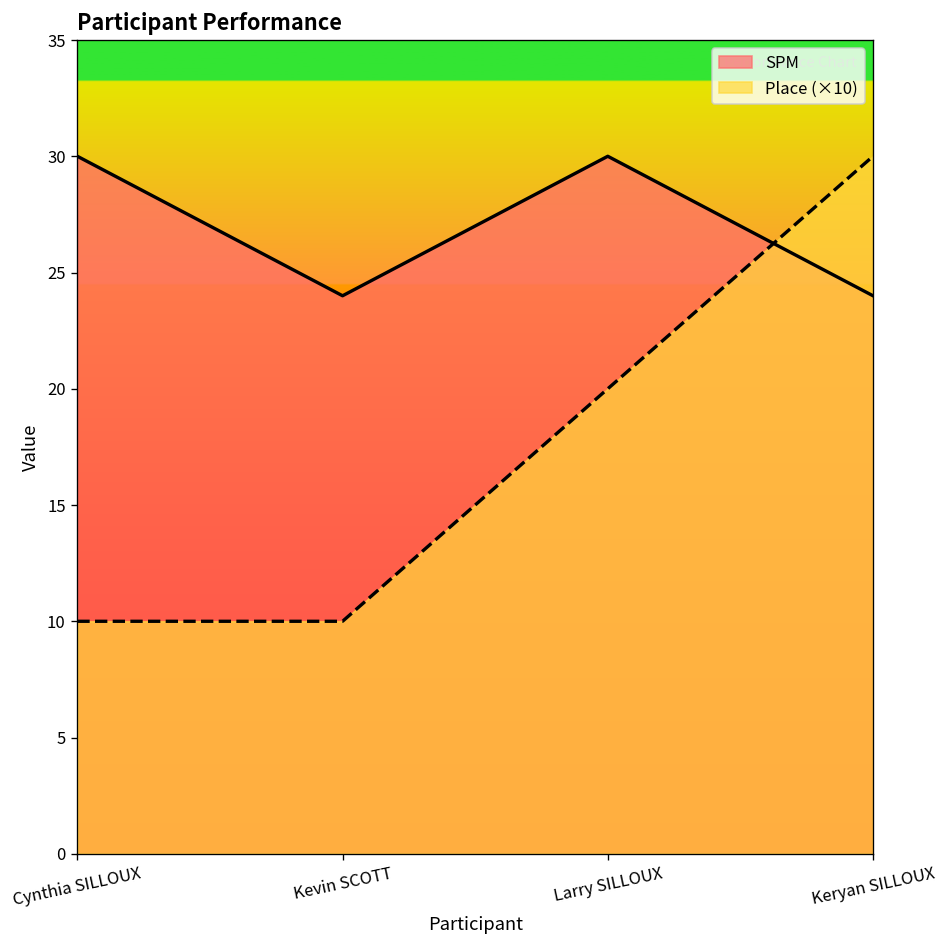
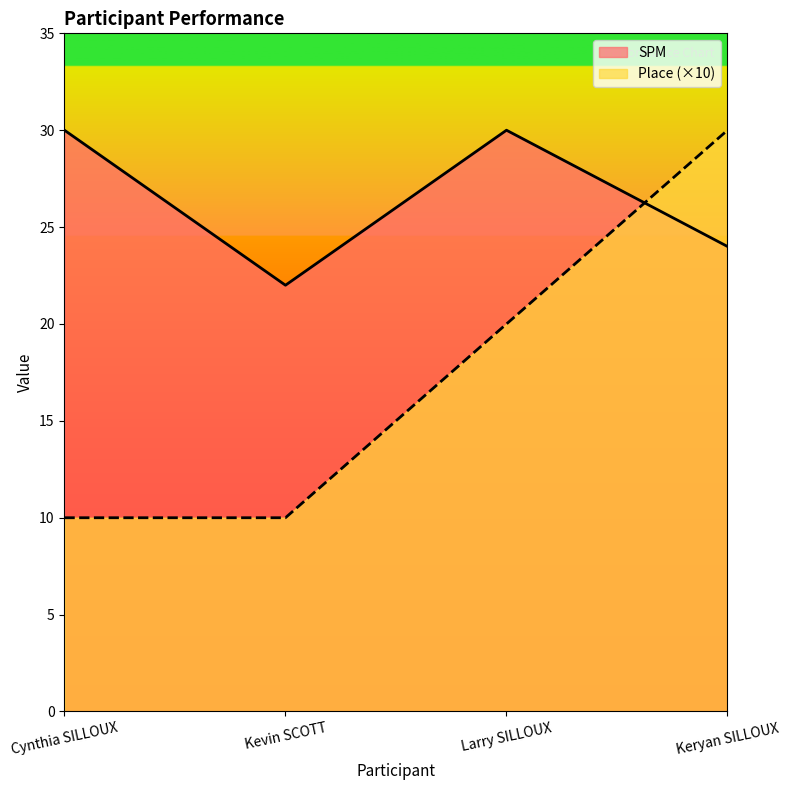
SPM, Kevin SCOTT: 24 -> 22
